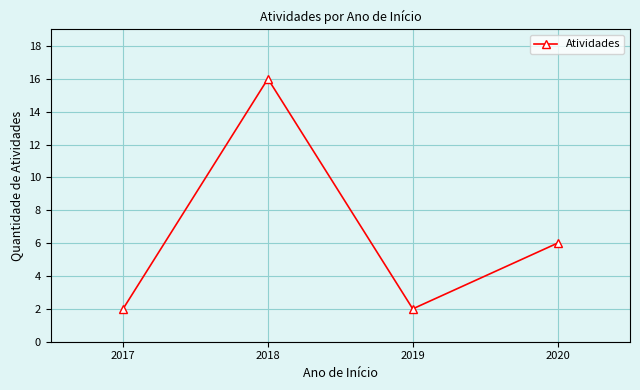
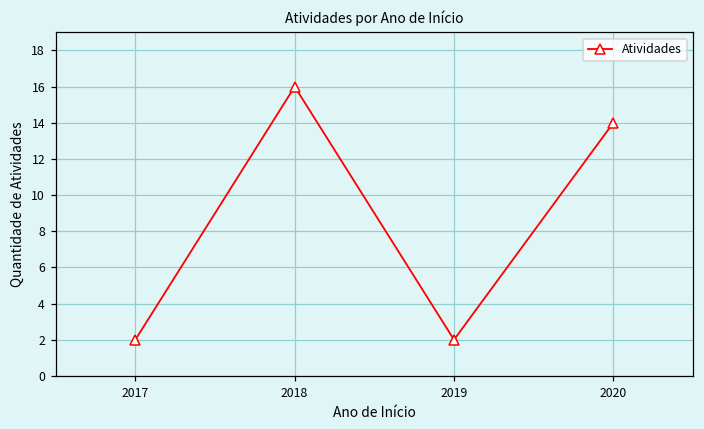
2020: 6 -> 14
